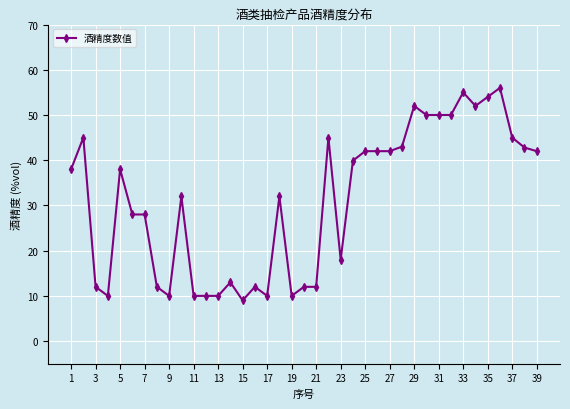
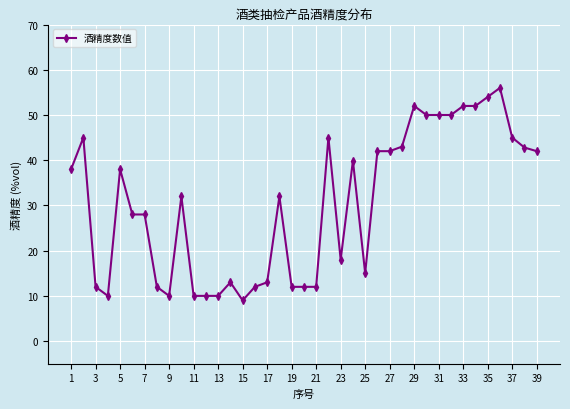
17: 10 -> 13
19: 10 -> 12
25: 42 -> 15
33: 55 -> 52
